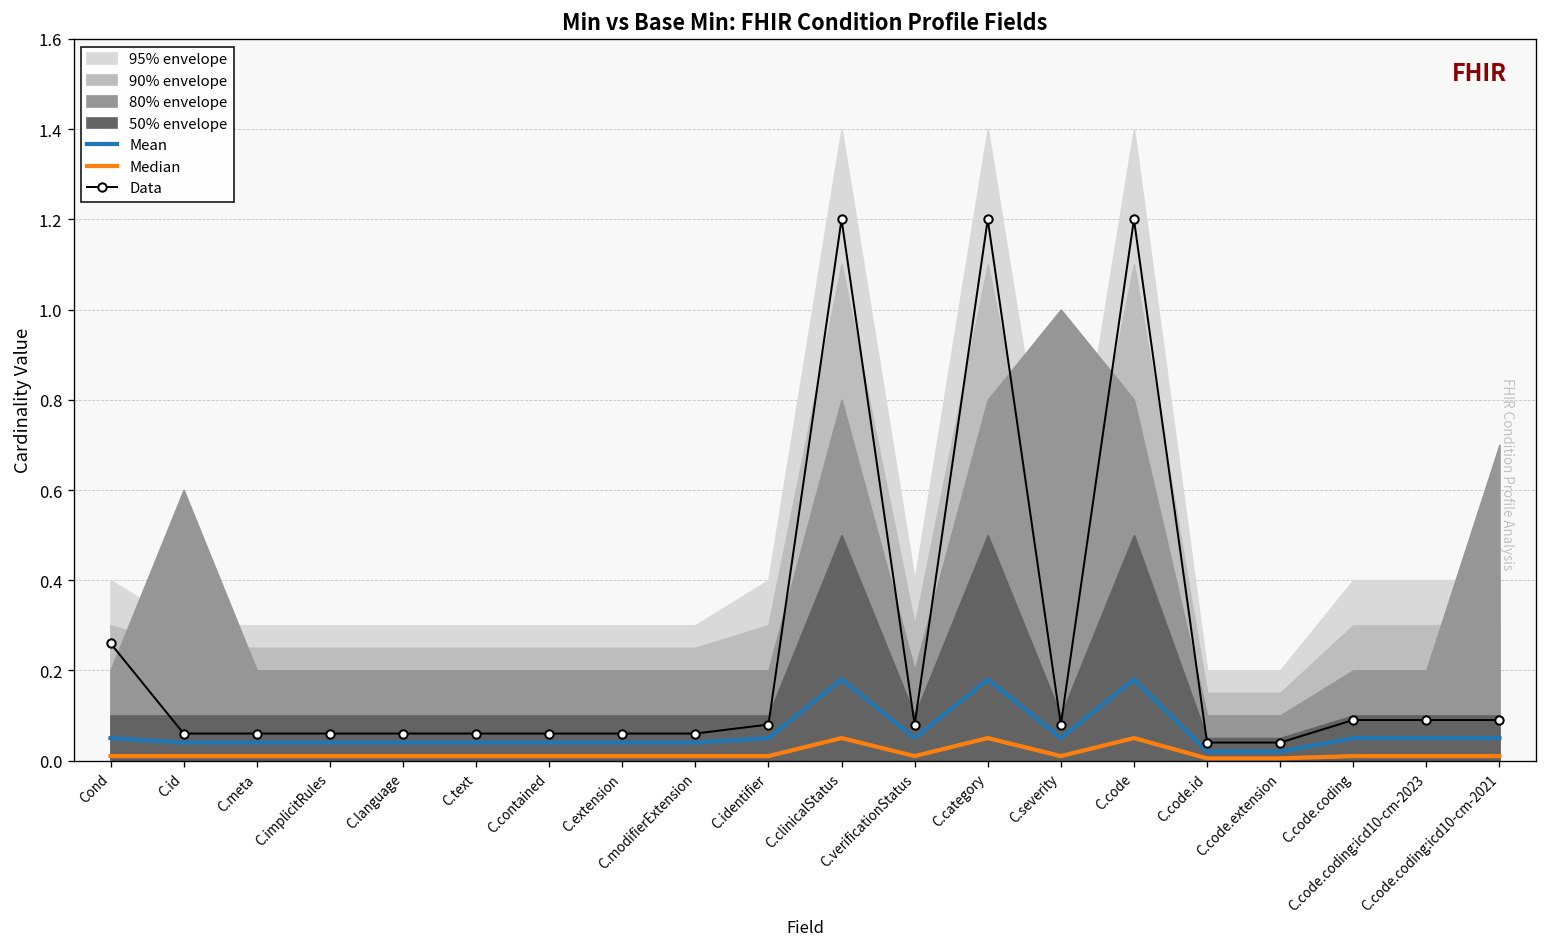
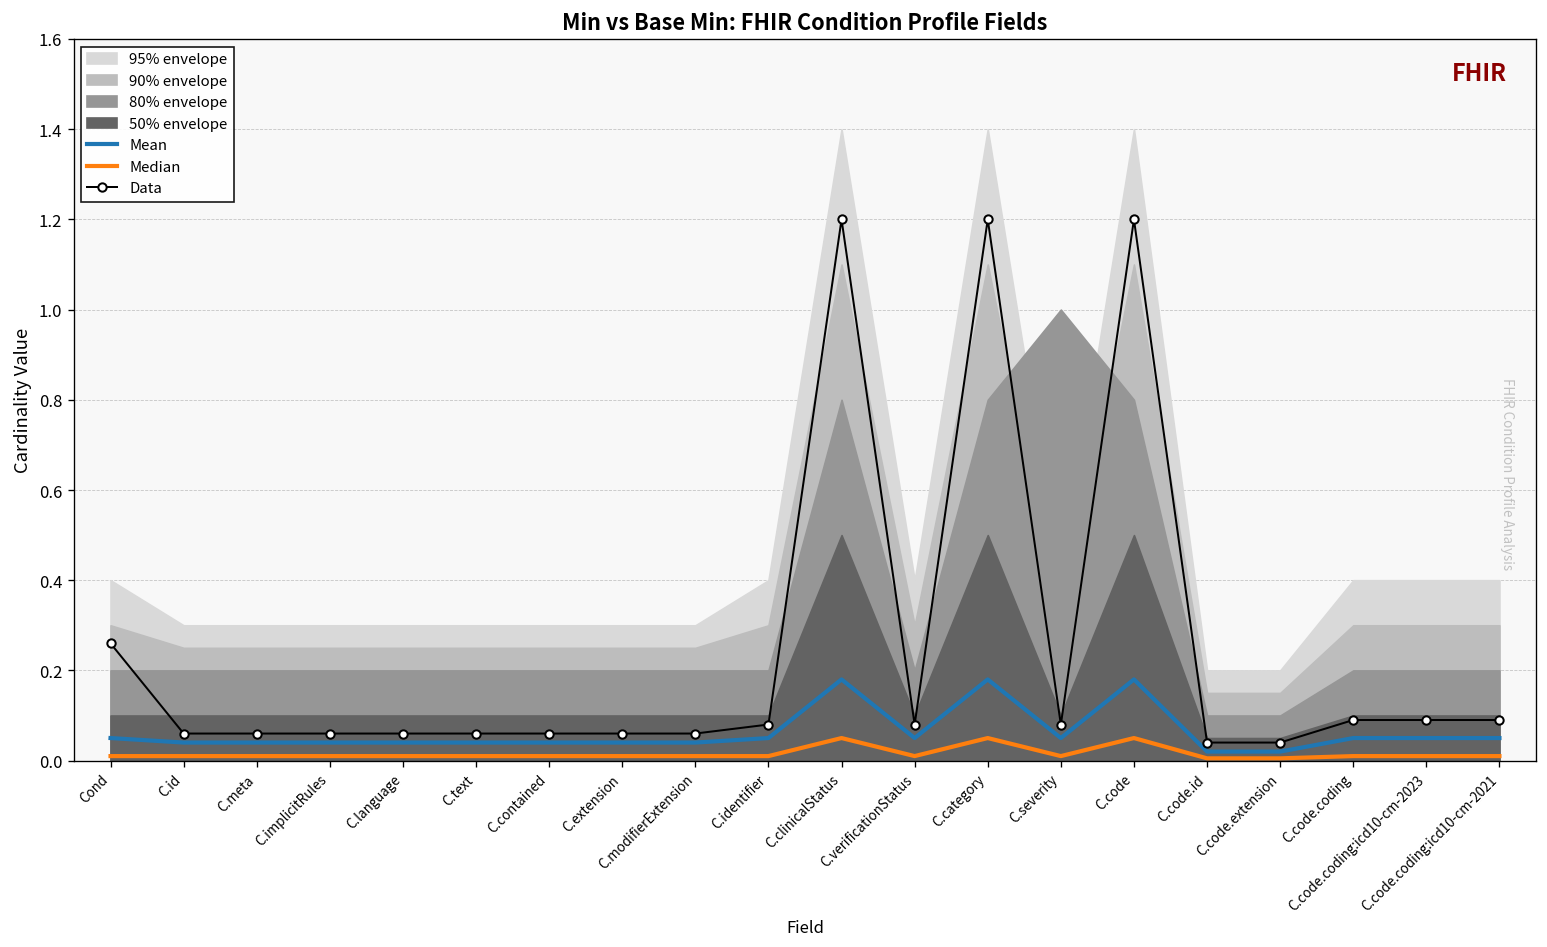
80% envelope, C.id: 0.6 -> 0.2
80% envelope, C.code.coding:icd10-cm-2021: 0.7 -> 0.2
